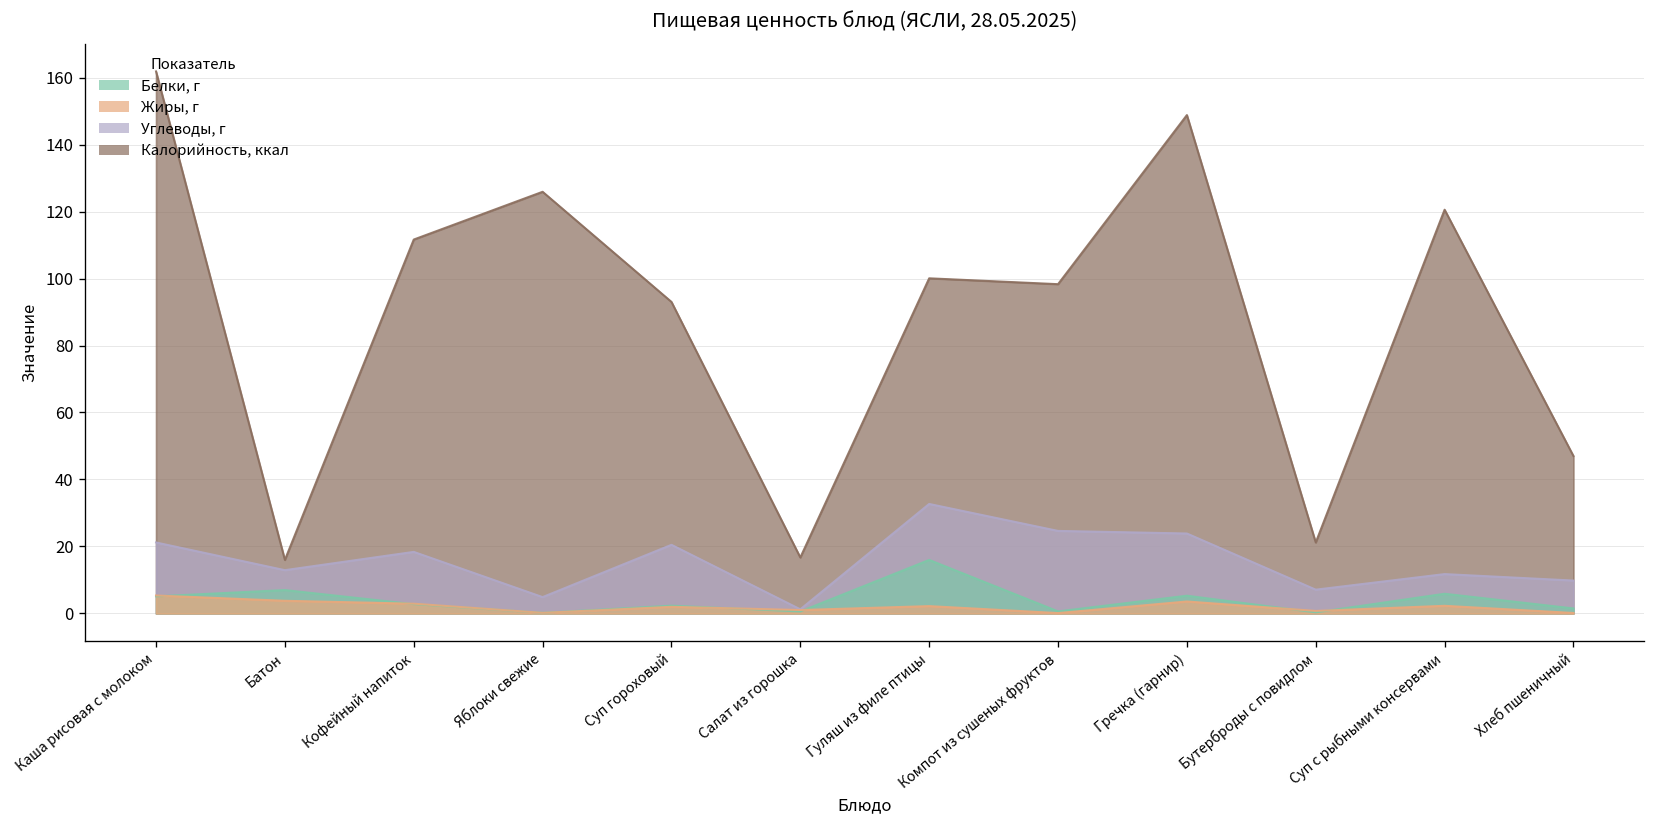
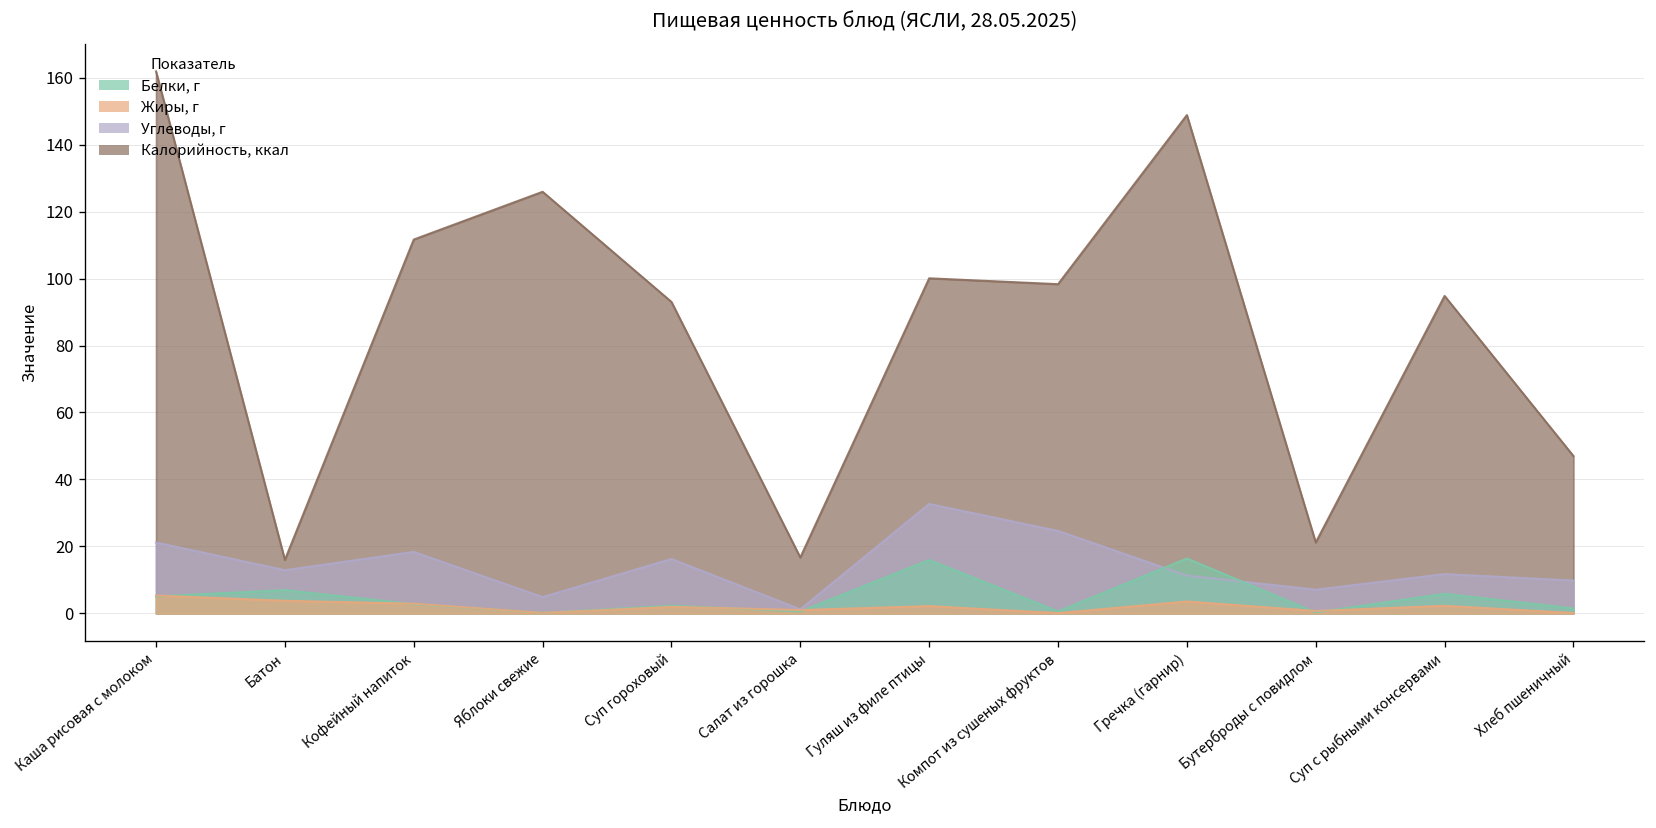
Углеводы, г, Суп гороховый: 21 -> 16
Углеводы, г, Гречка (гарнир): 24 -> 11
Белки, г, Гречка (гарнир): 5 -> 16
Калорийность, ккал, Суп с рыбными консервами: 121 -> 95
